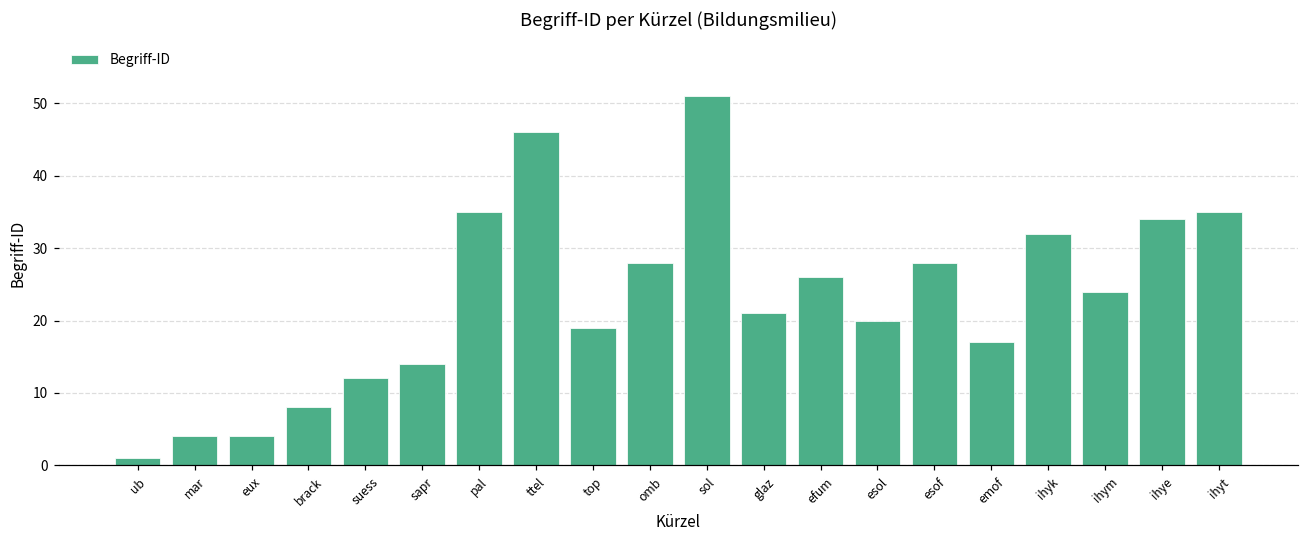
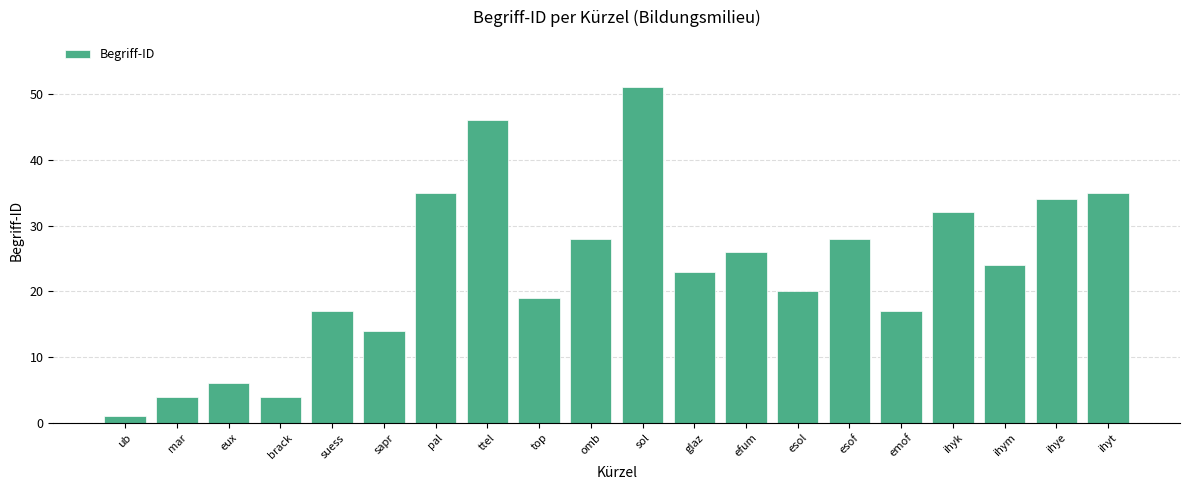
eux: 4 -> 6
brack: 8 -> 4
suess: 12 -> 17
glaz: 21 -> 23
